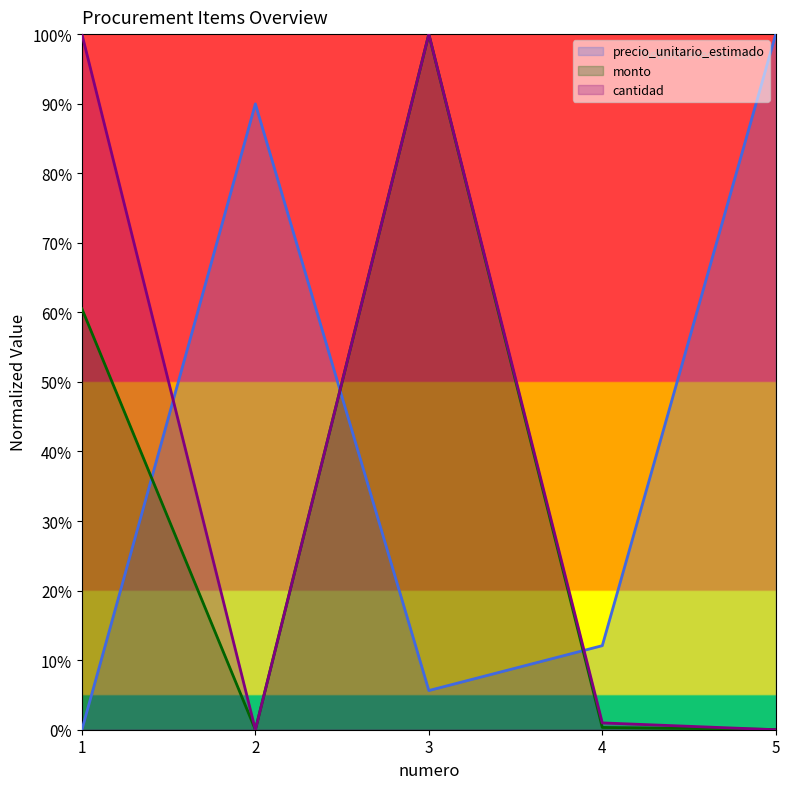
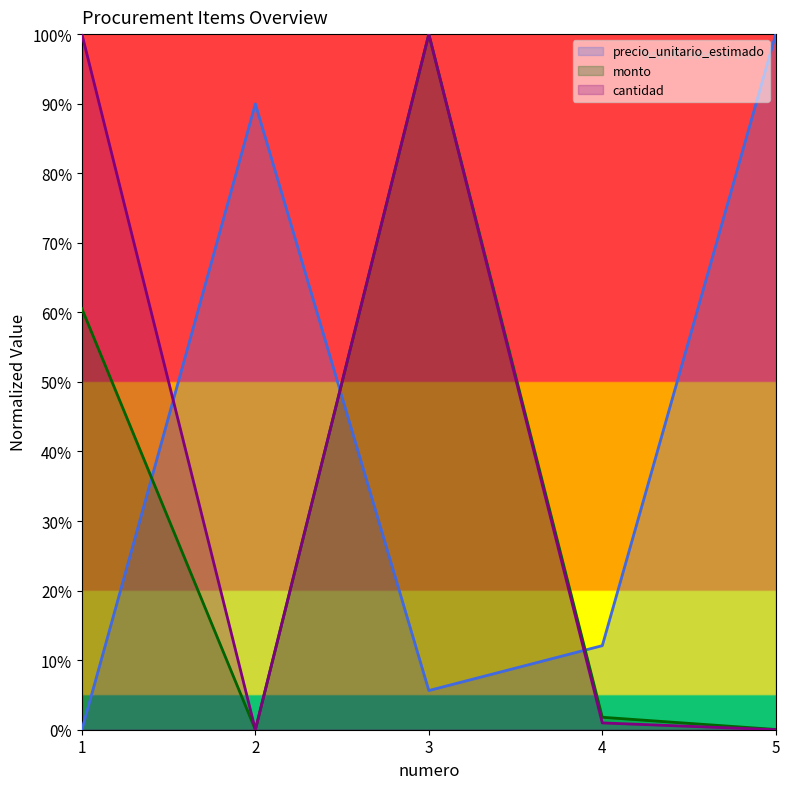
monto, 4: 0% -> 2%
